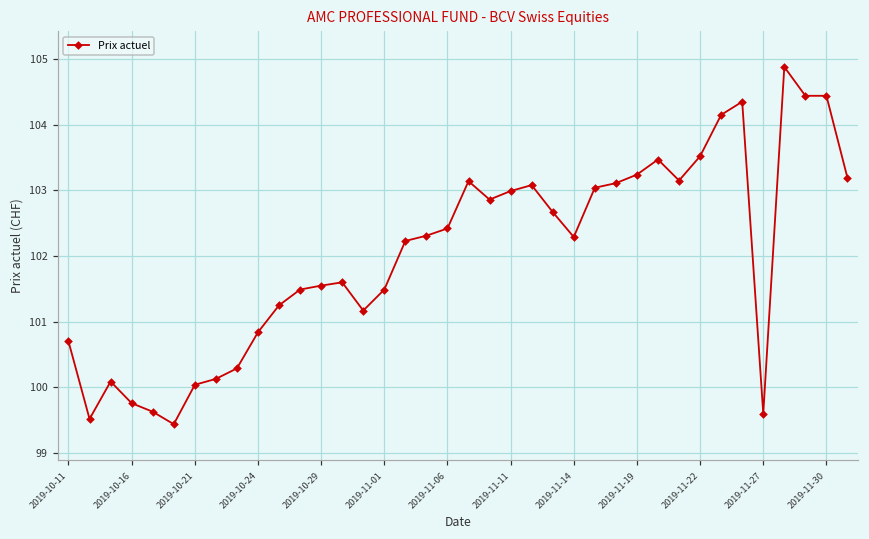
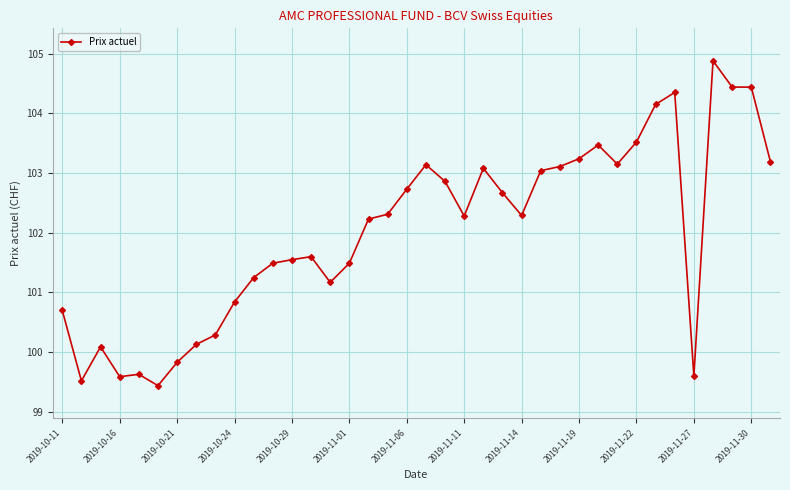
2019-10-16: 99.8 -> 99.6
2019-10-21: 100.0 -> 99.8
2019-11-06: 102.4 -> 102.7
2019-11-11: 103.0 -> 102.3
